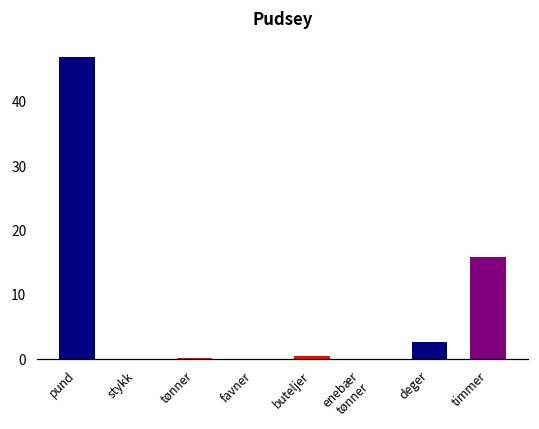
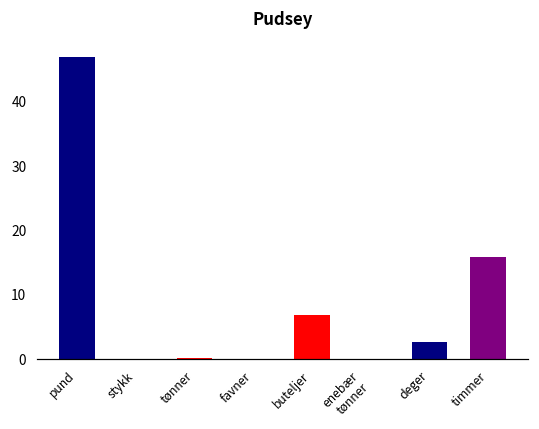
buteljer: 1 -> 7
